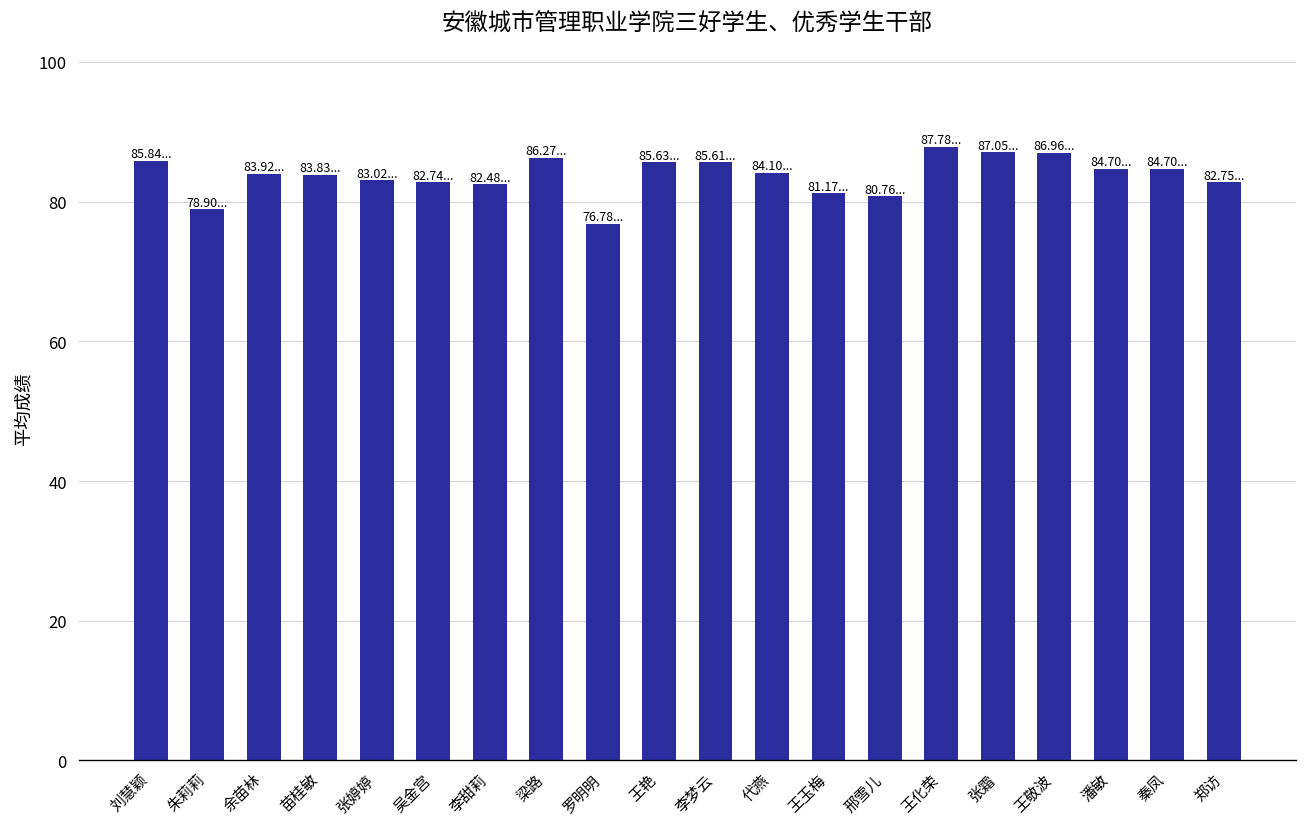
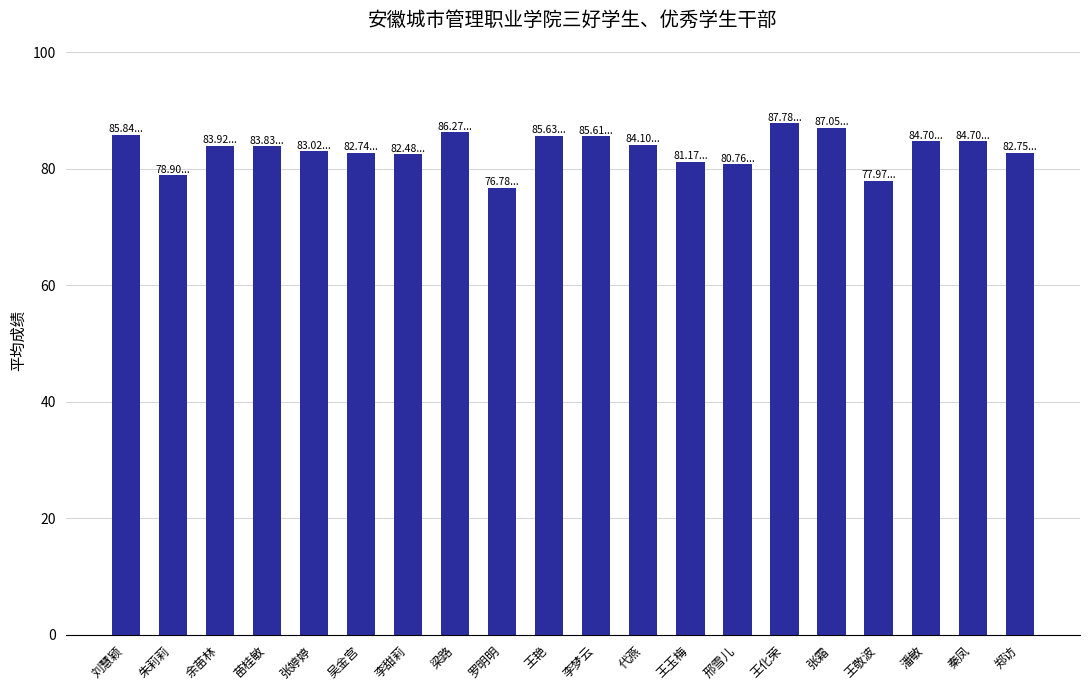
王敬波: 86.96... -> 77.97...
